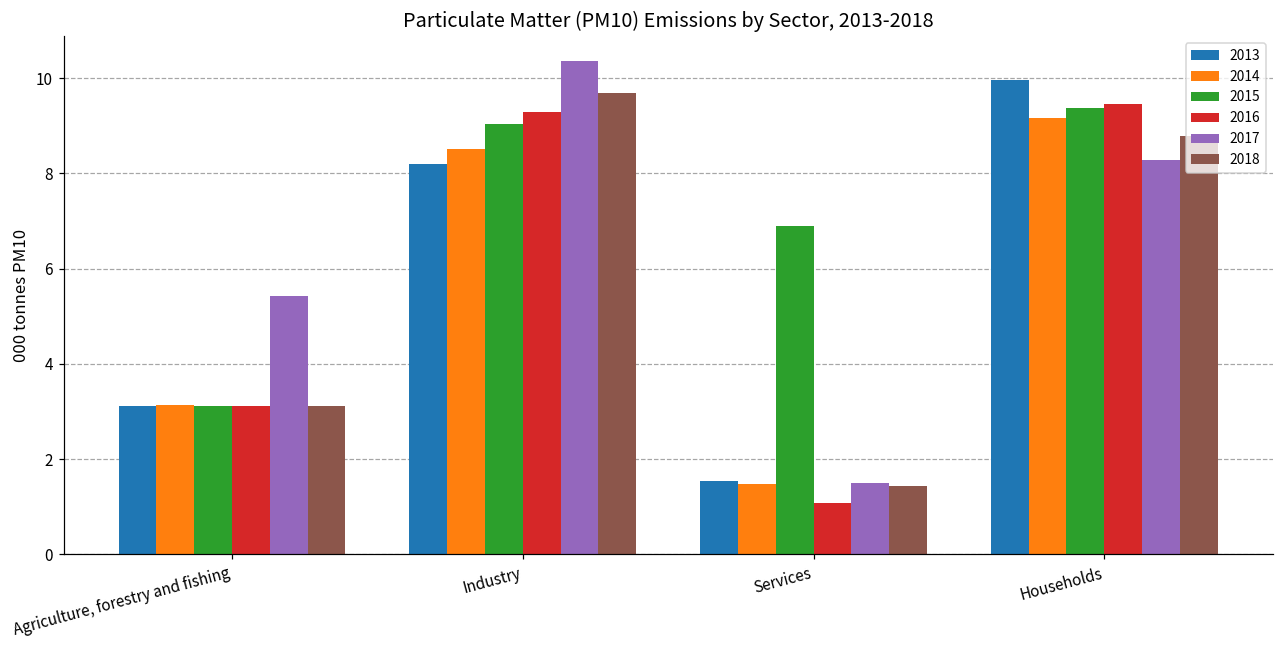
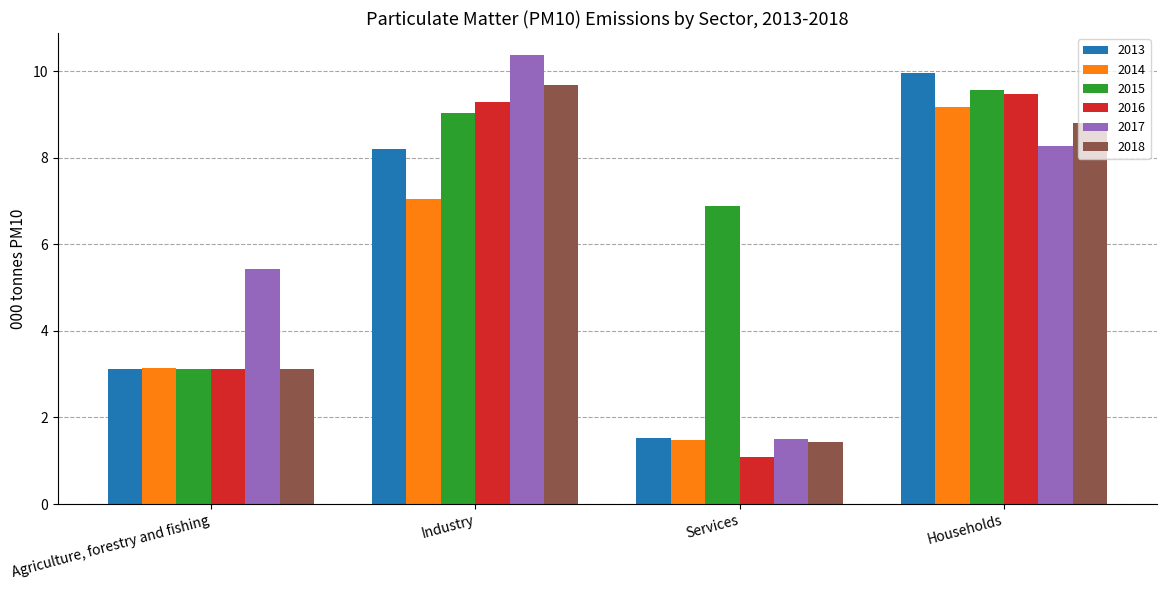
2014, Industry: 8.5 -> 7.1
2015, Households: 9.4 -> 9.6
